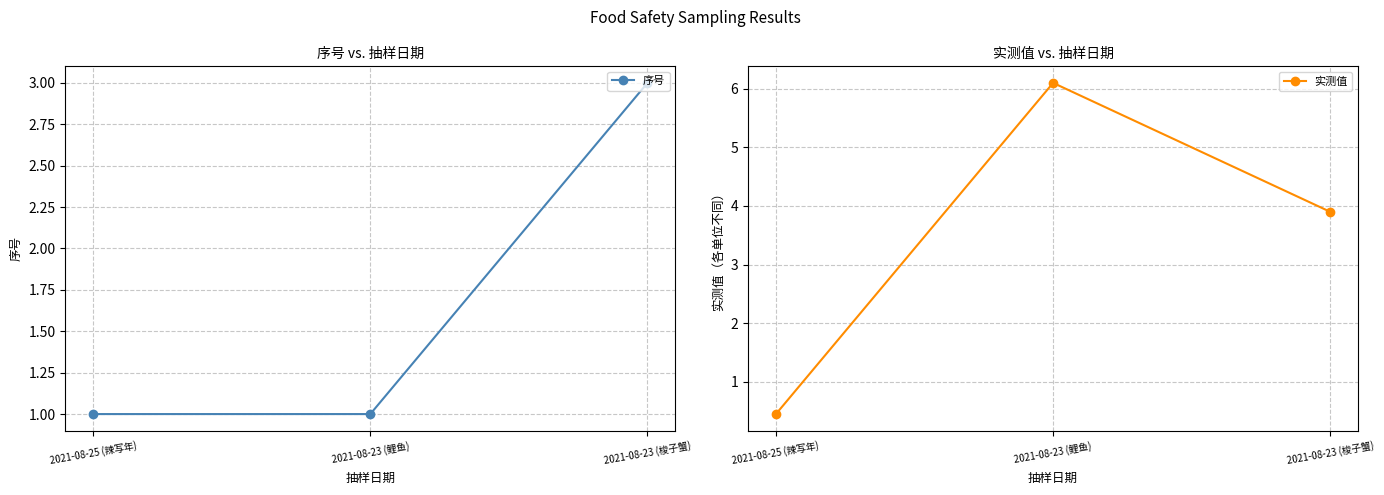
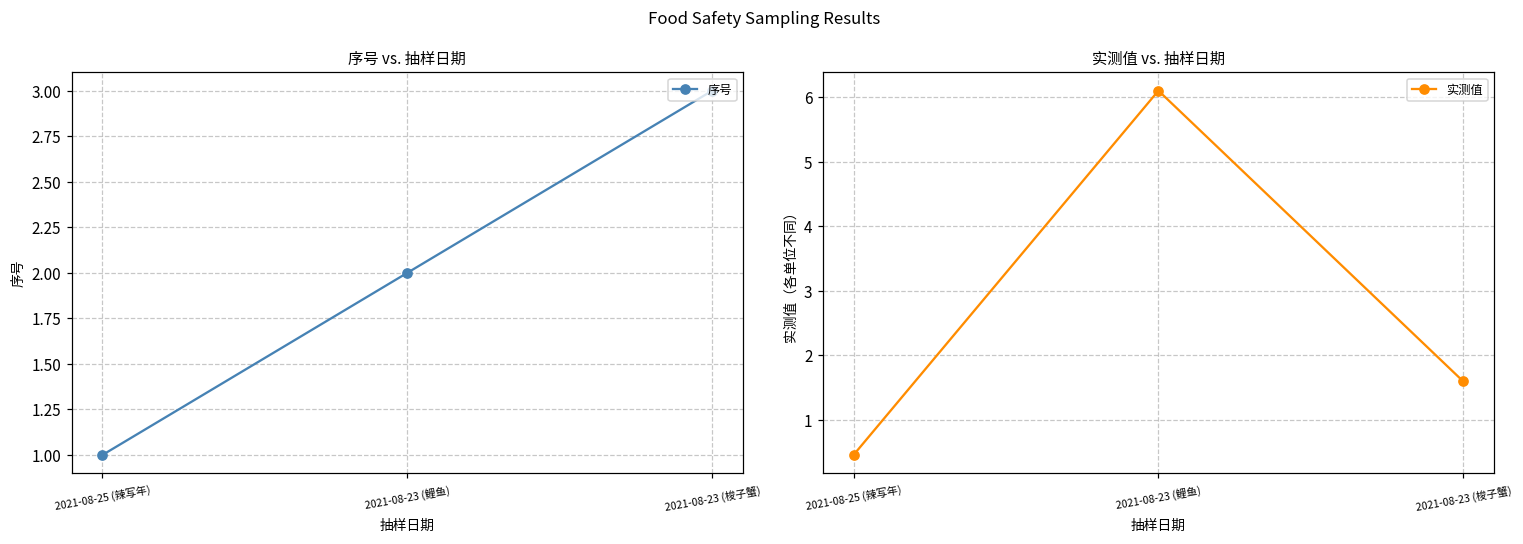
序号 vs. 抽样日期, 2021-08-23 (鲤鱼): 1 -> 2
实测值 vs. 抽样日期, 2021-08-23 (梭子蟹): 3.9 -> 1.6
